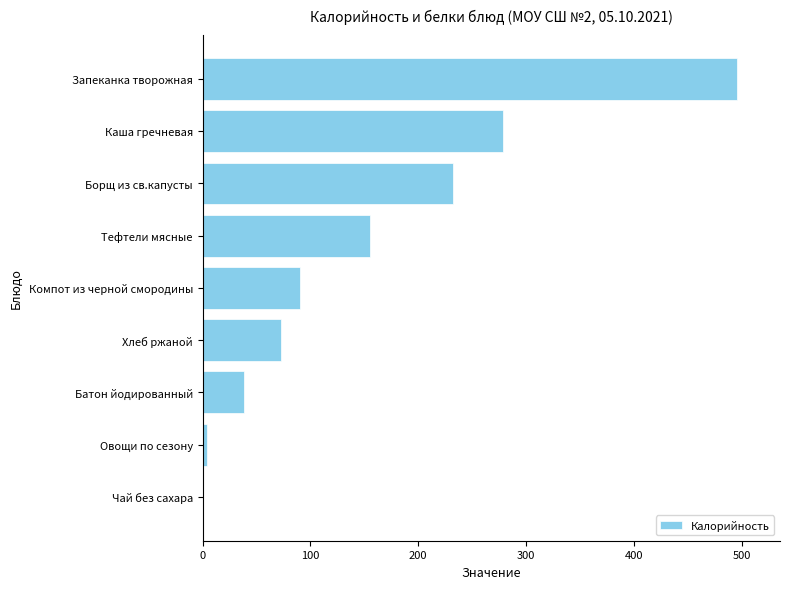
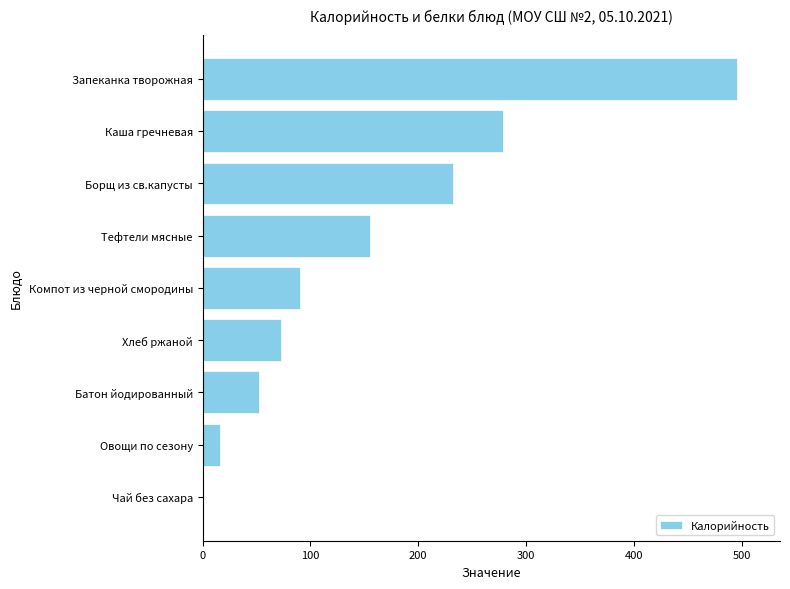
Батон йодированный: 39 -> 52
Овощи по сезону: 4 -> 16
